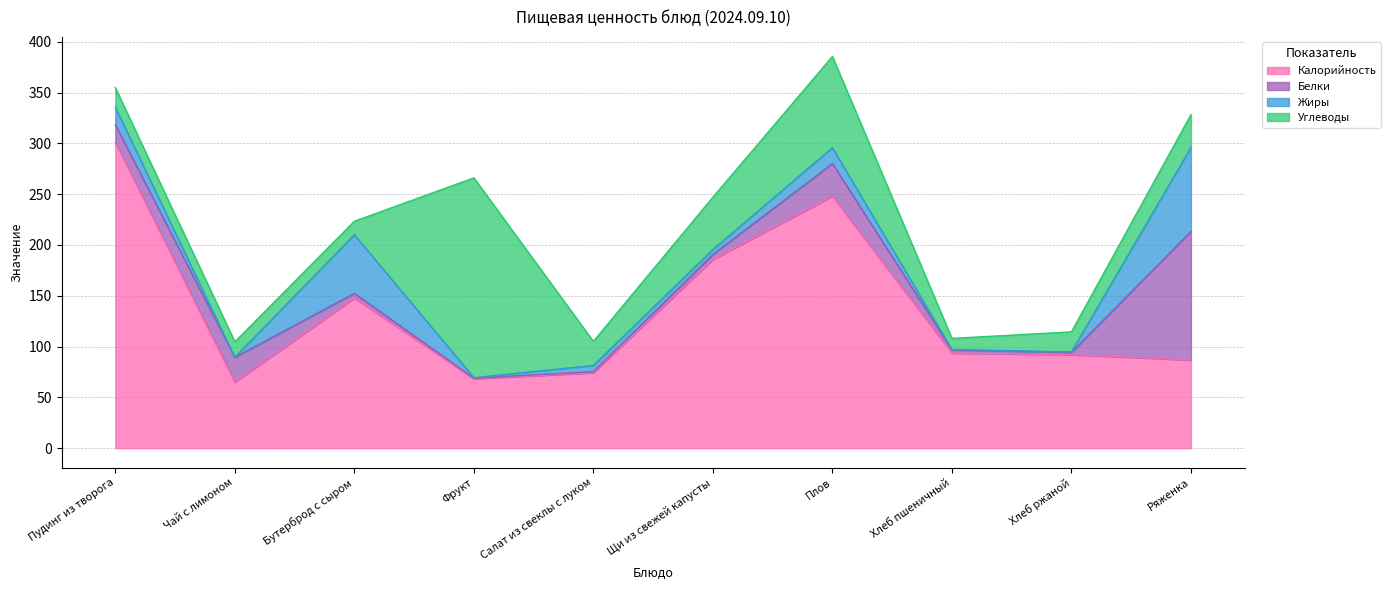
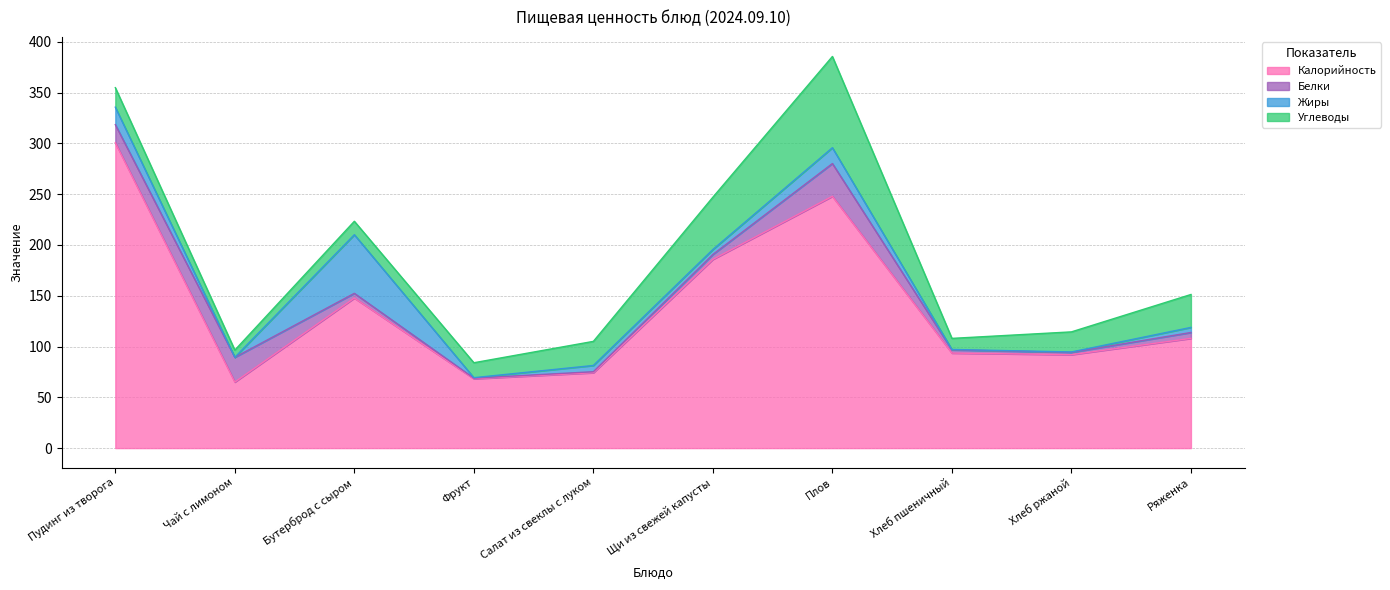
Углеводы, Чай с лимоном: 15 -> 7
Углеводы, Фрукт: 197 -> 15
Калорийность, Ряженка: 87 -> 108
Белки, Ряженка: 126 -> 6
Жиры, Ряженка: 83 -> 5
